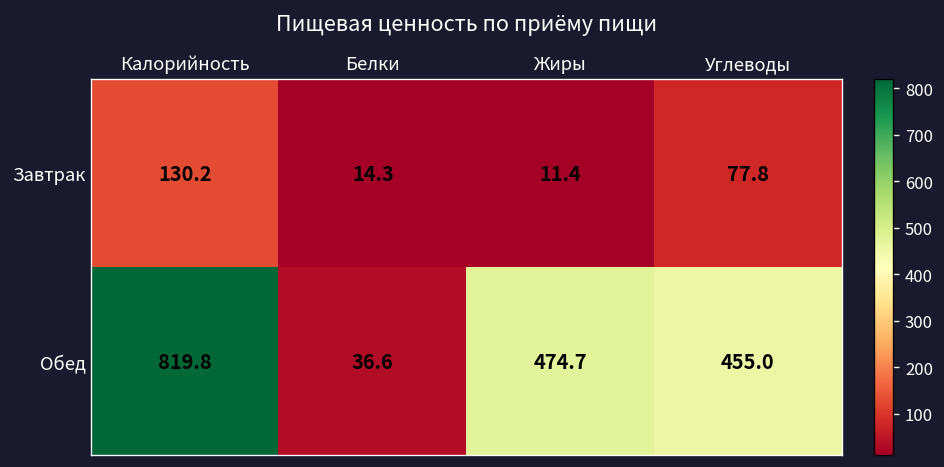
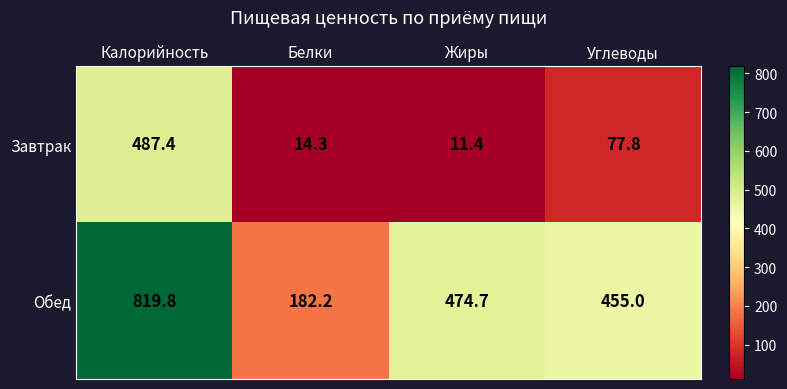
Завтрак, Калорийность: 130.2 -> 487.4
Обед, Белки: 36.6 -> 182.2
